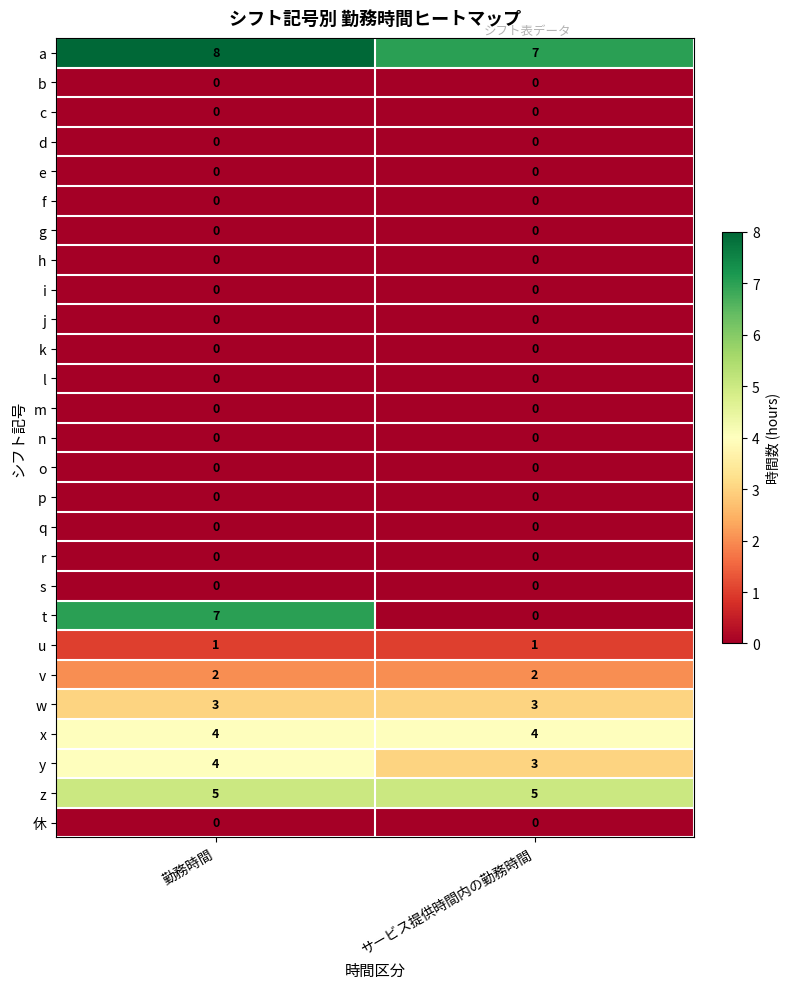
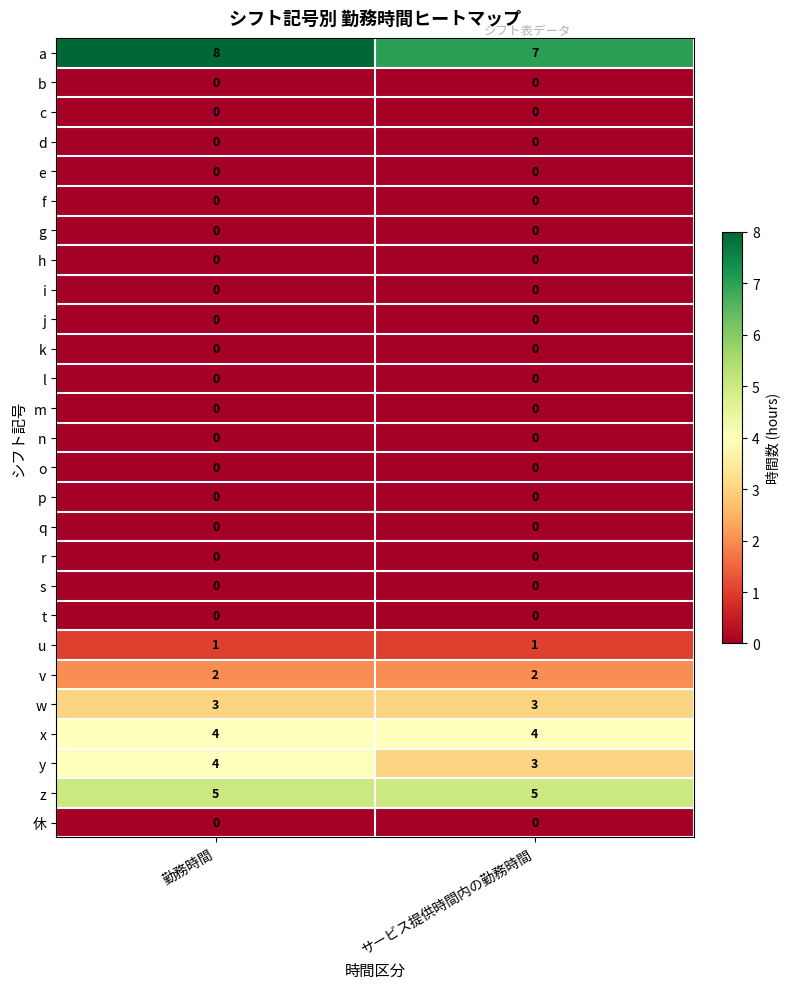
t, 勤務時間: 7 -> 0
